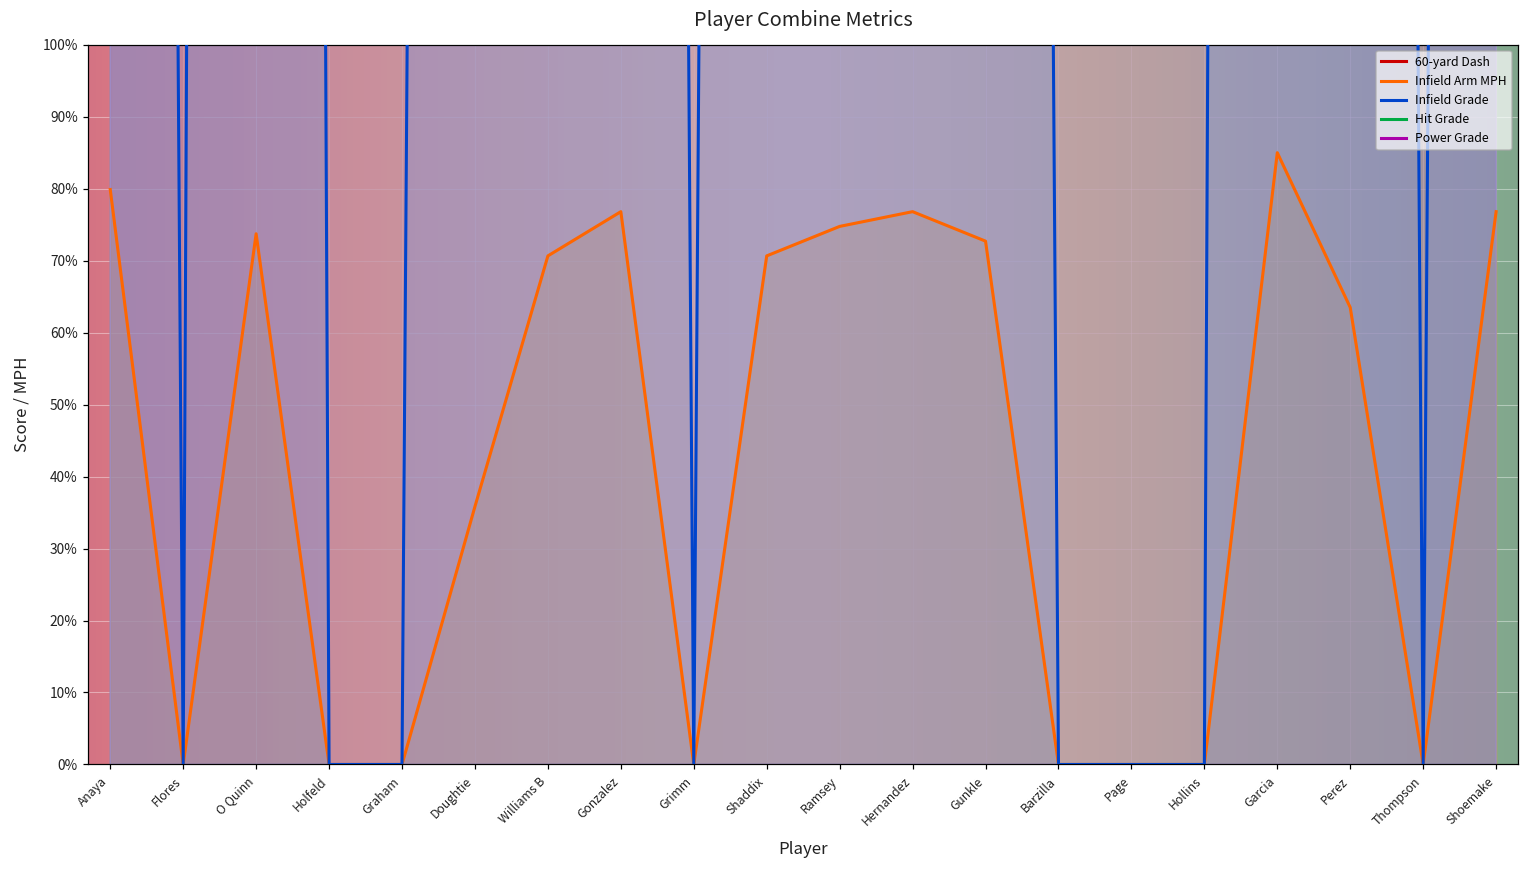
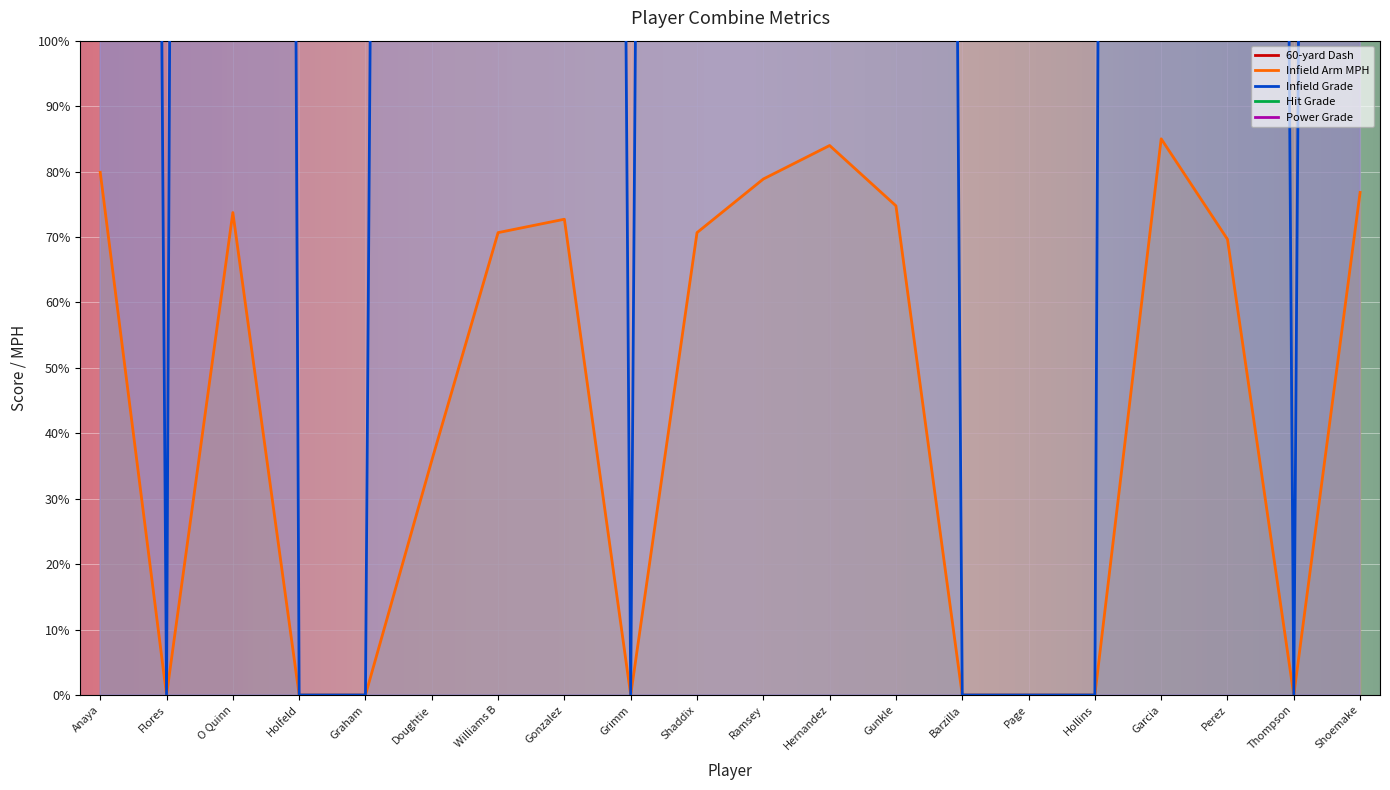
Infield Arm MPH, Gonzalez: 77% -> 73%
Infield Arm MPH, Ramsey: 75% -> 79%
Infield Arm MPH, Hernandez: 77% -> 84%
Infield Arm MPH, Gunkle: 73% -> 75%
Infield Arm MPH, Perez: 63% -> 70%
